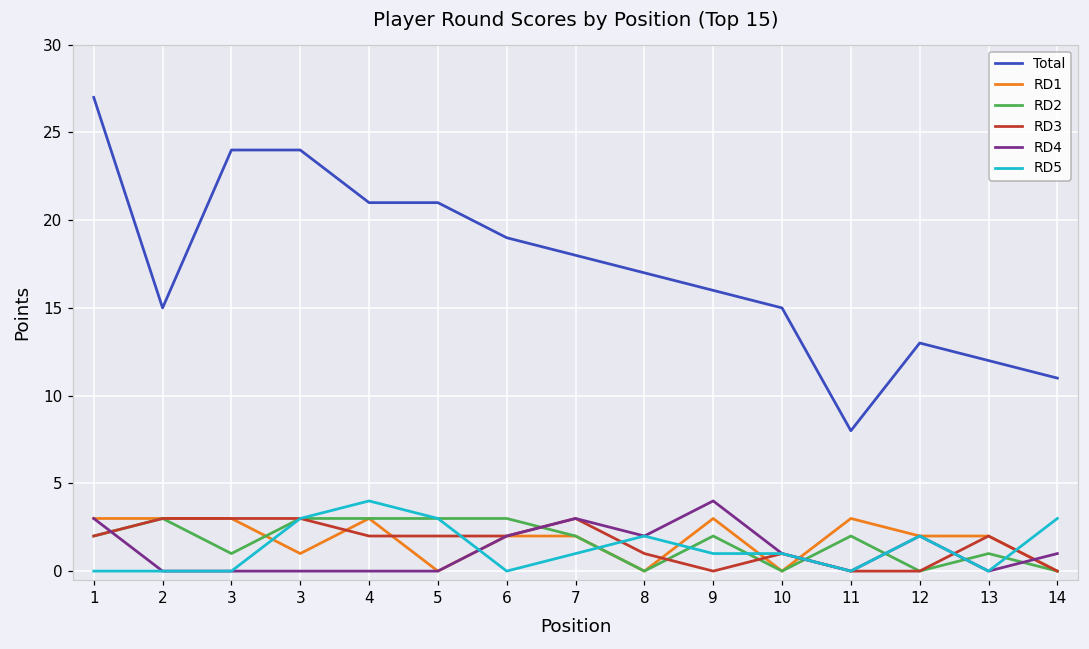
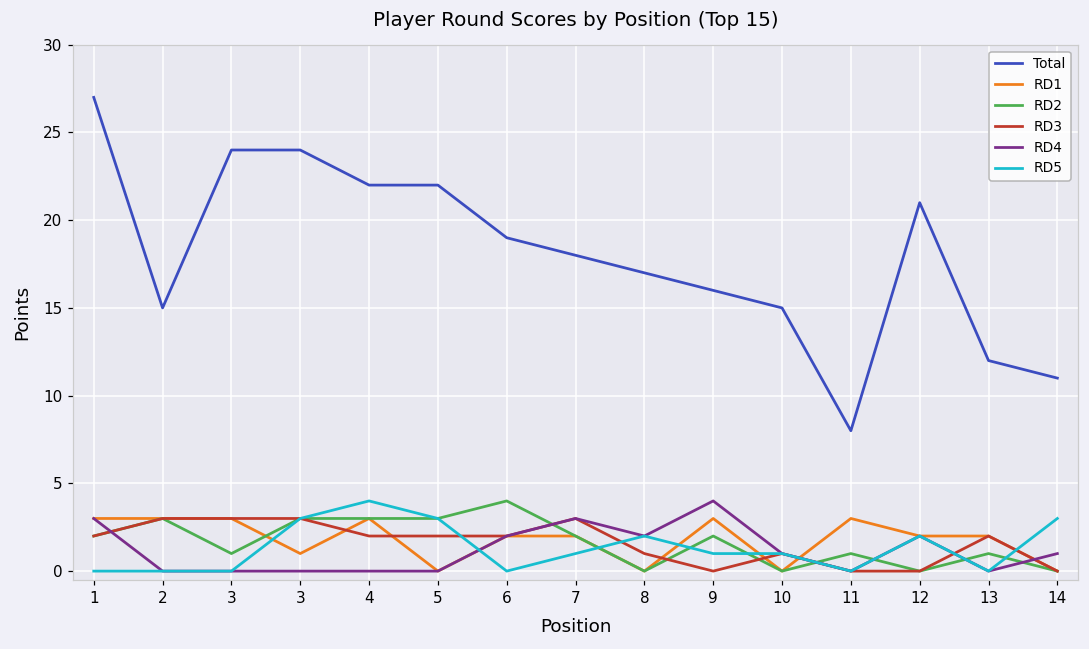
Total, 4: 21 -> 22
Total, 5: 21 -> 22
RD2, 6: 3 -> 4
RD2, 11: 2 -> 1
Total, 12: 13 -> 21
